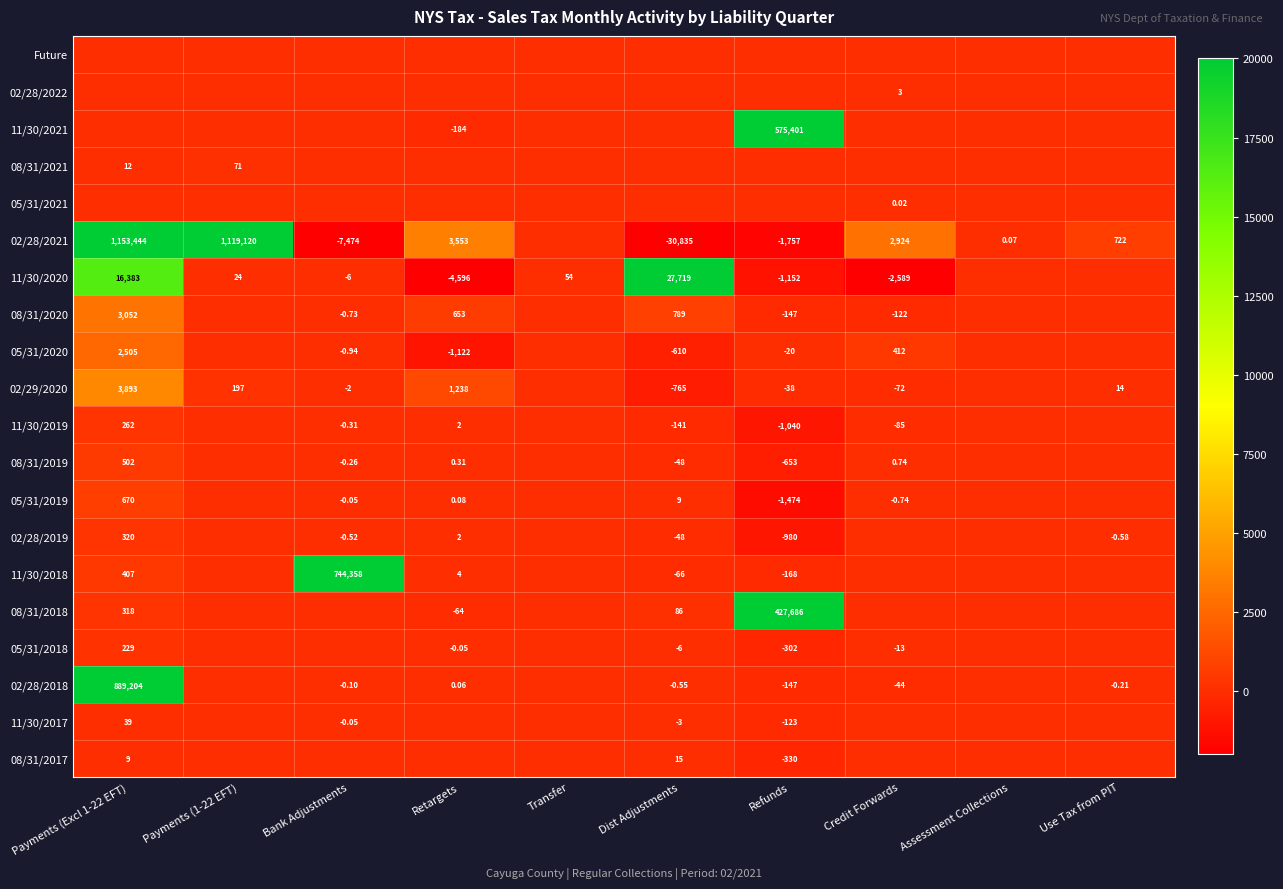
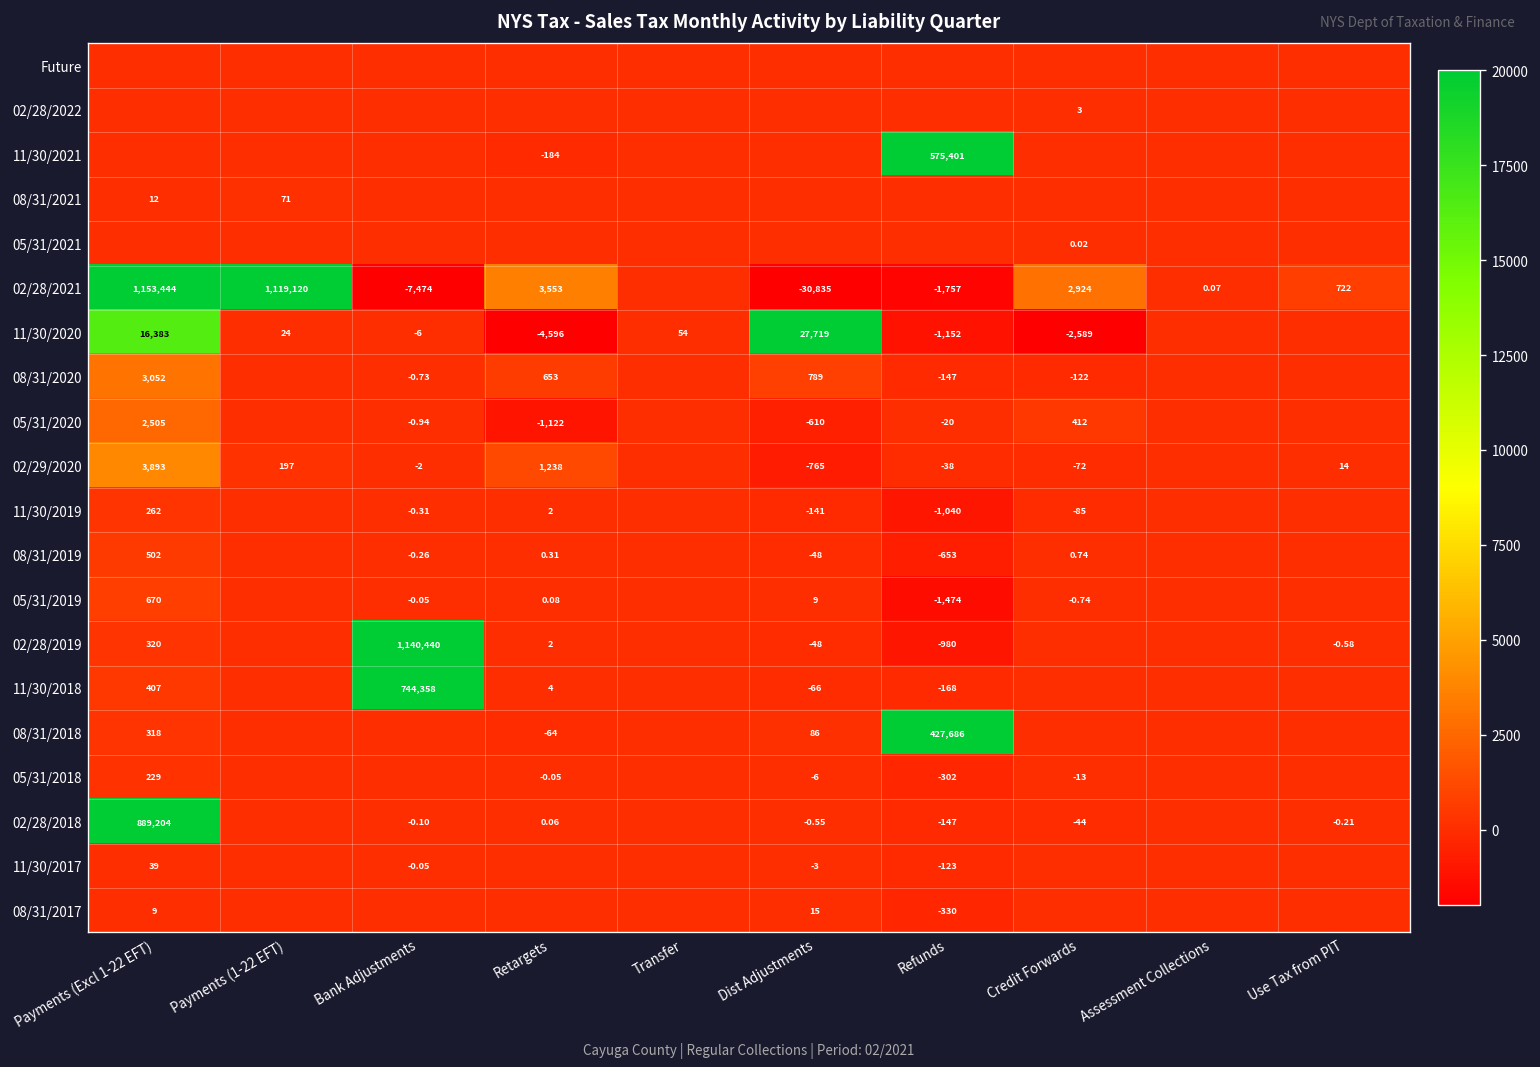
02/28/2019, Bank Adjustments: -0.52 -> 1,140,440
